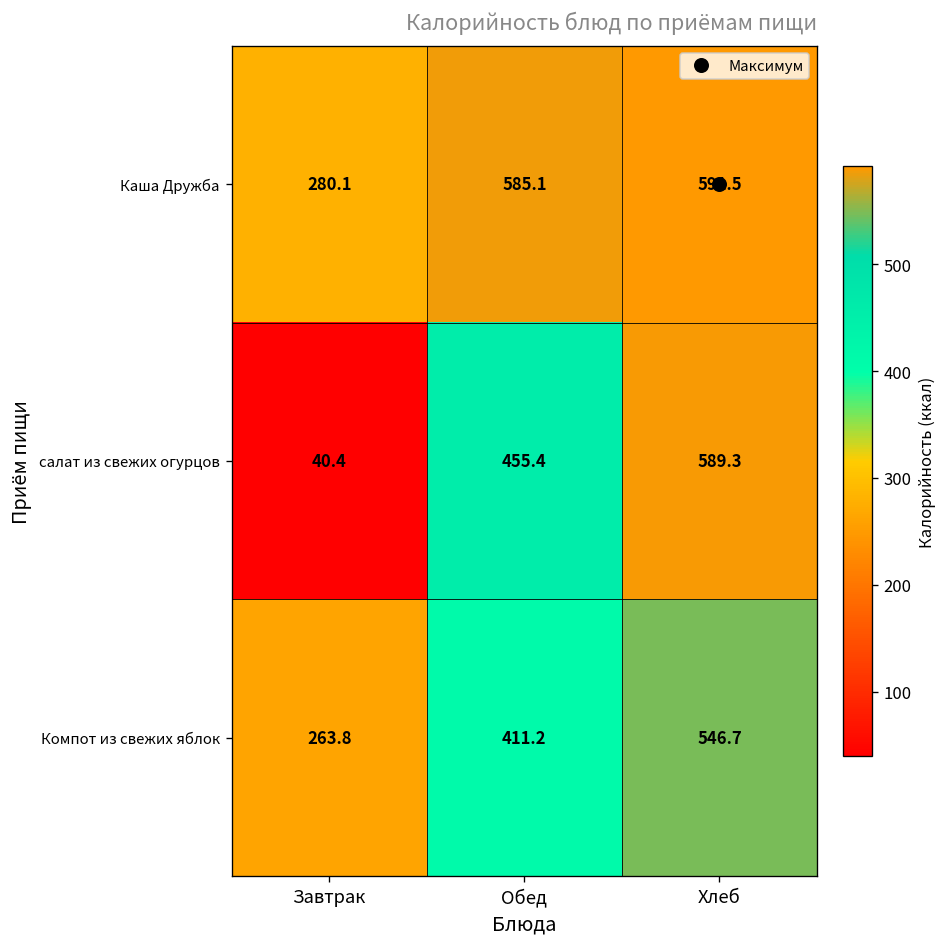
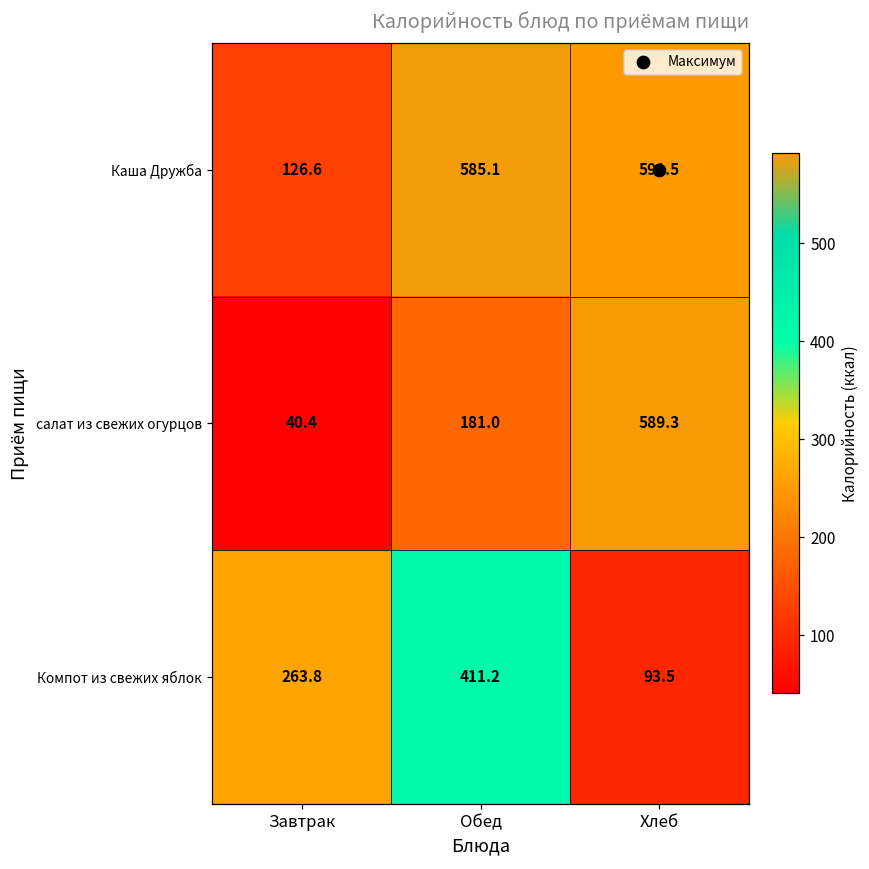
Каша Дружба, Завтрак: 280.1 -> 126.6
салат из свежих огурцов, Обед: 455.4 -> 181.0
Компот из свежих яблок, Хлеб: 546.7 -> 93.5
